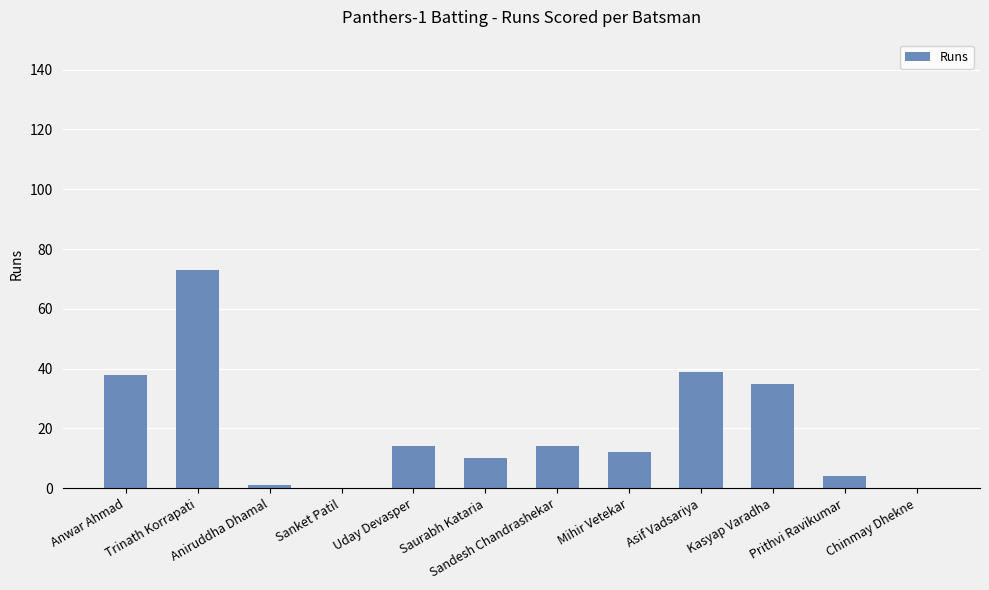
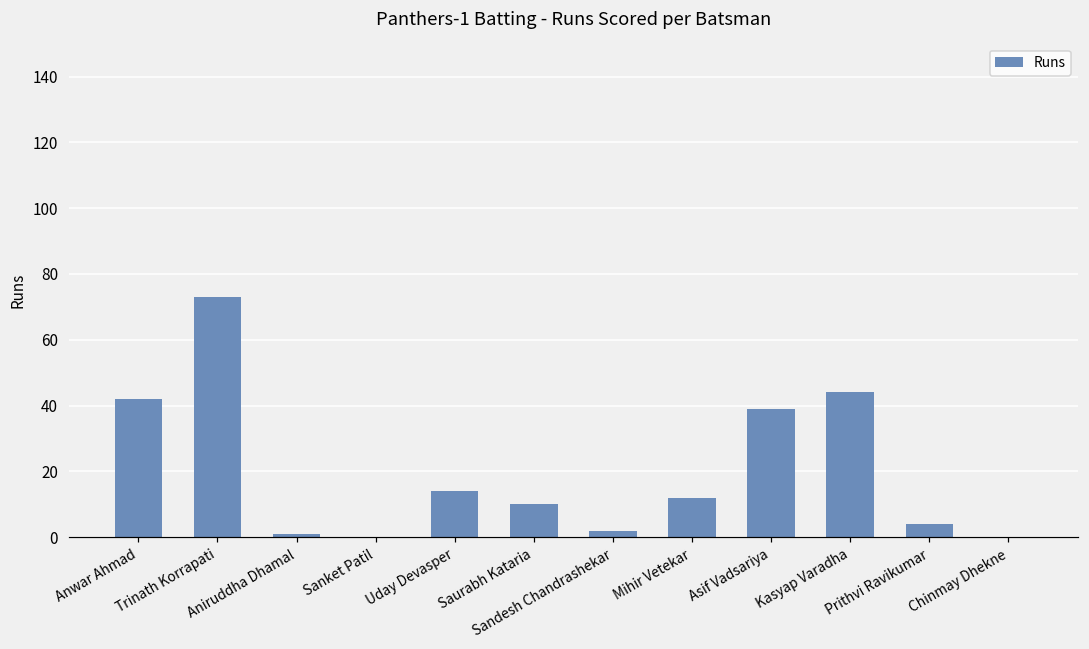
Anwar Ahmad: 38 -> 42
Sandesh Chandrashekar: 14 -> 2
Kasyap Varadha: 35 -> 44
